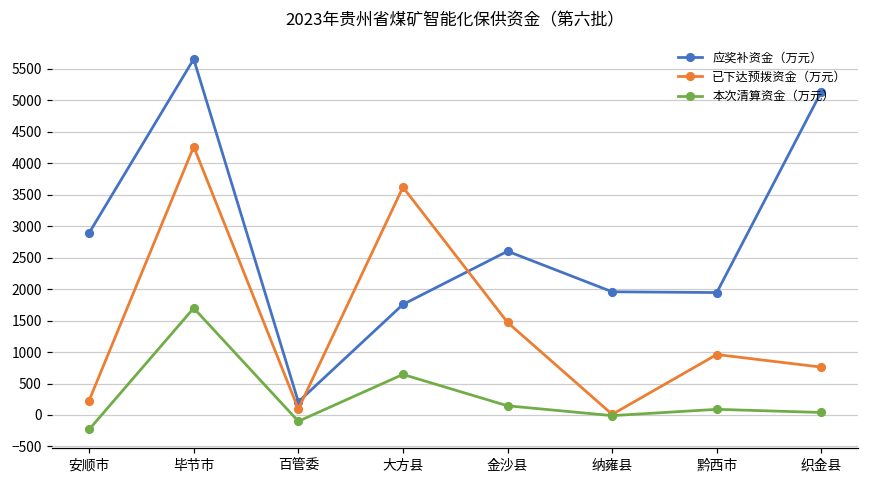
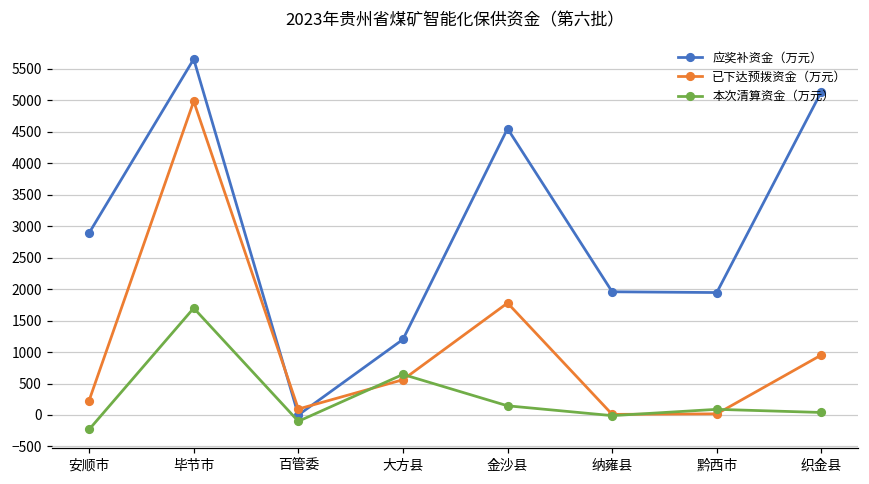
已下达预拨资金（万元）, 毕节市: 4300 -> 5000
应奖补资金（万元）, 百管委: 200 -> 0
应奖补资金（万元）, 大方县: 1800 -> 1200
已下达预拨资金（万元）, 大方县: 3600 -> 600
应奖补资金（万元）, 金沙县: 2600 -> 4500
已下达预拨资金（万元）, 金沙县: 1500 -> 1800
已下达预拨资金（万元）, 黔西市: 1000 -> 0
已下达预拨资金（万元）, 织金县: 800 -> 1000
